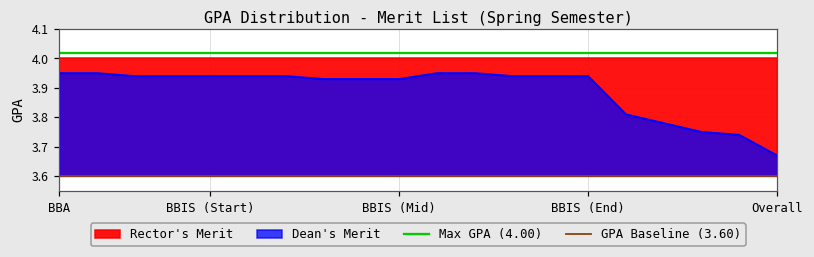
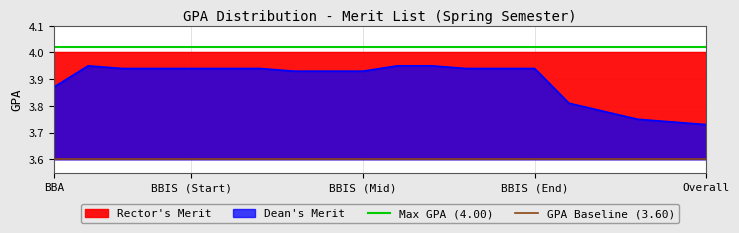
Dean's Merit, BBA: 3.95 -> 3.87
Dean's Merit, Overall: 3.67 -> 3.73
